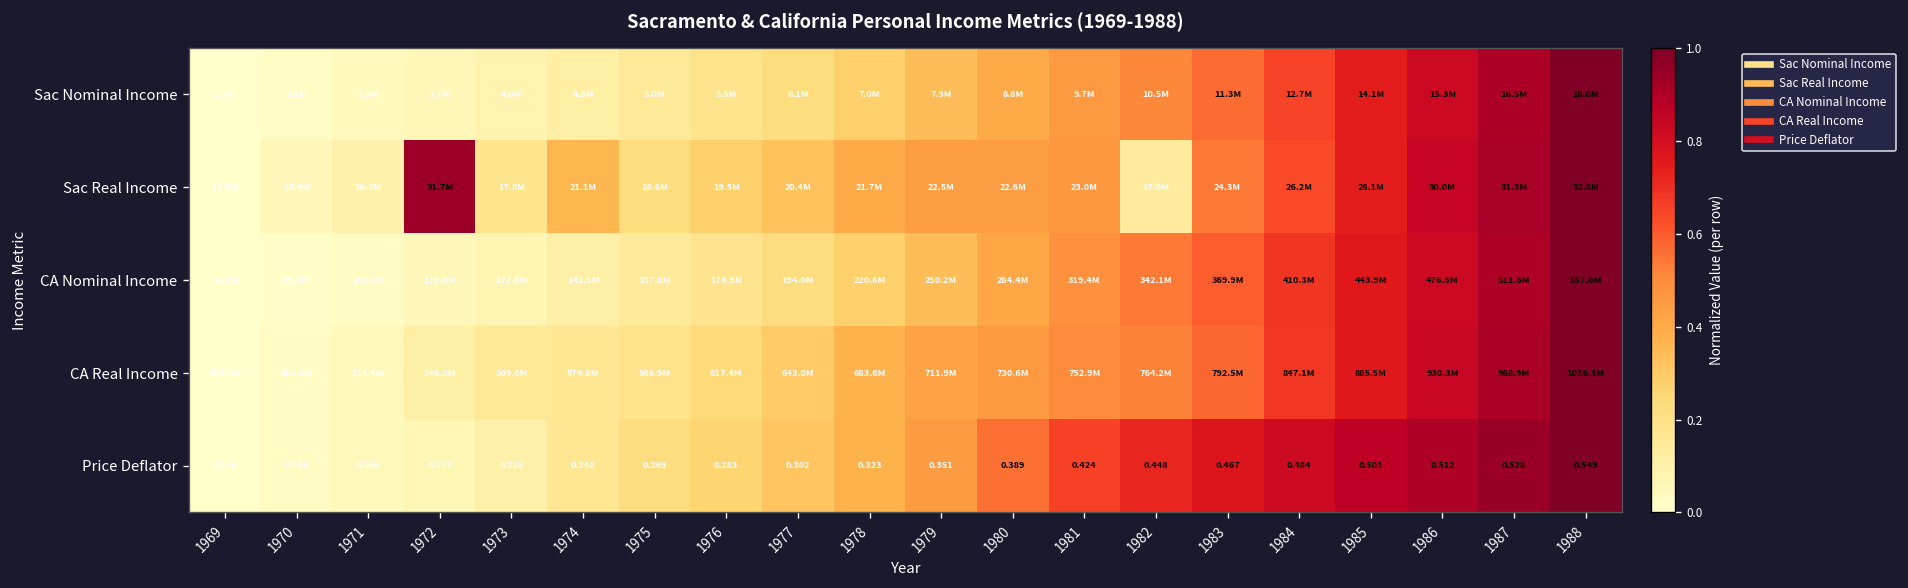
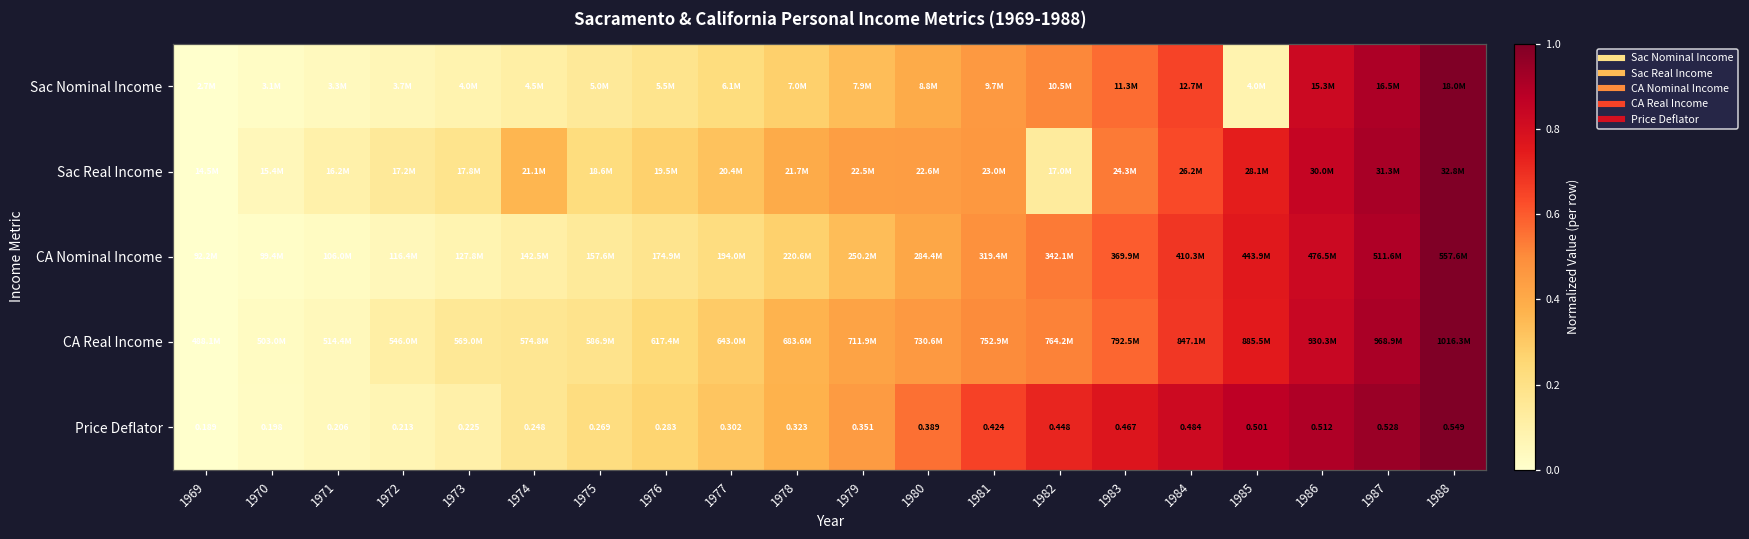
Sac Nominal Income, 1985: 14.1M -> 4.0M
Sac Real Income, 1972: 31.7M -> 17.2M
